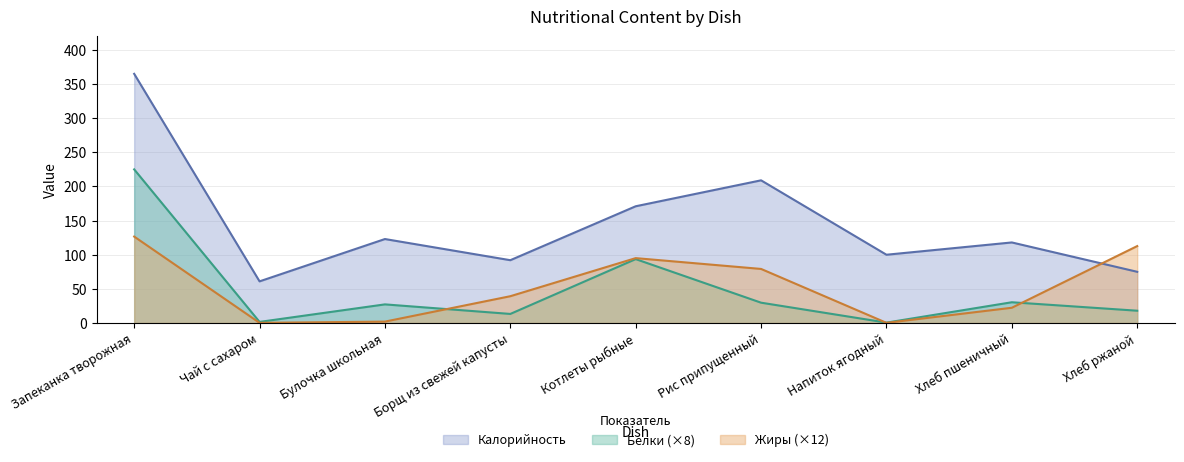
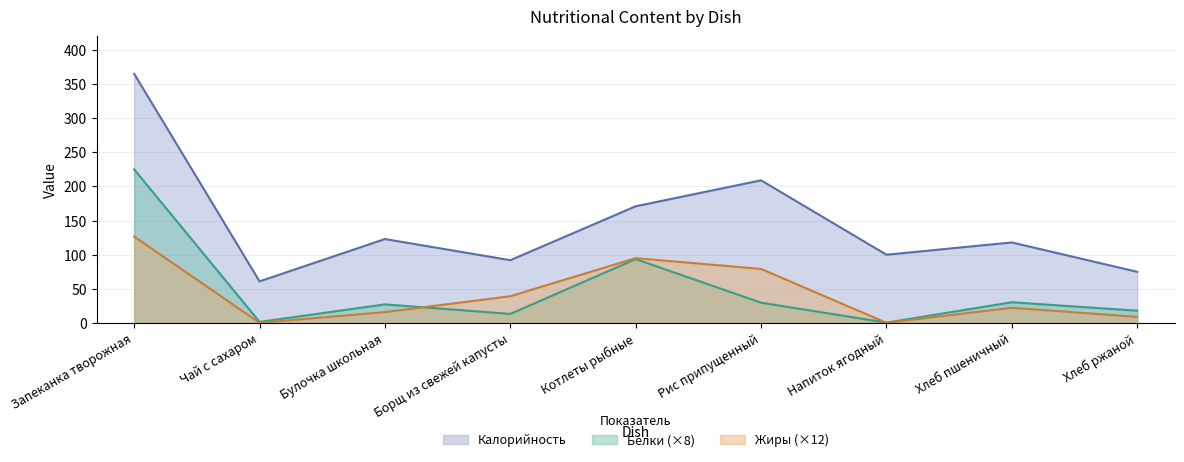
Жиры (×12), Булочка школьная: 0 -> 20
Жиры (×12), Хлеб ржаной: 110 -> 10
